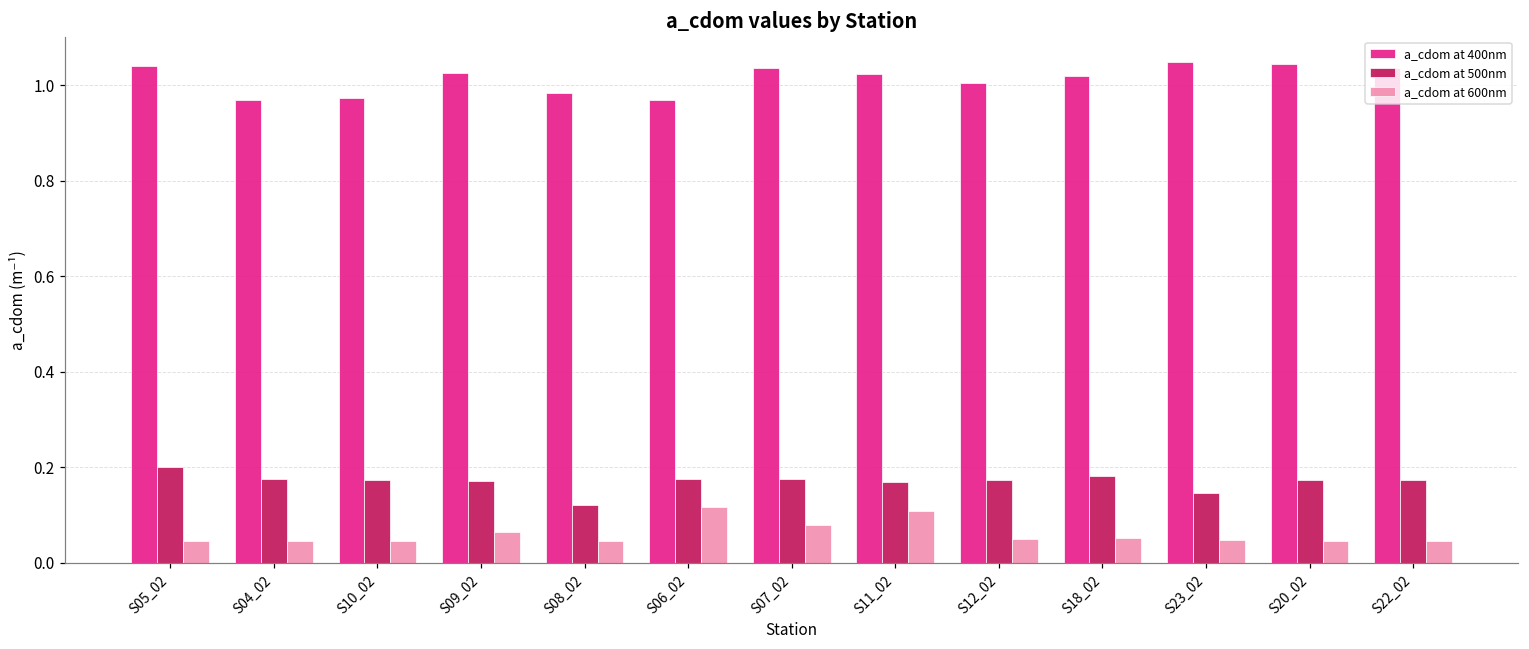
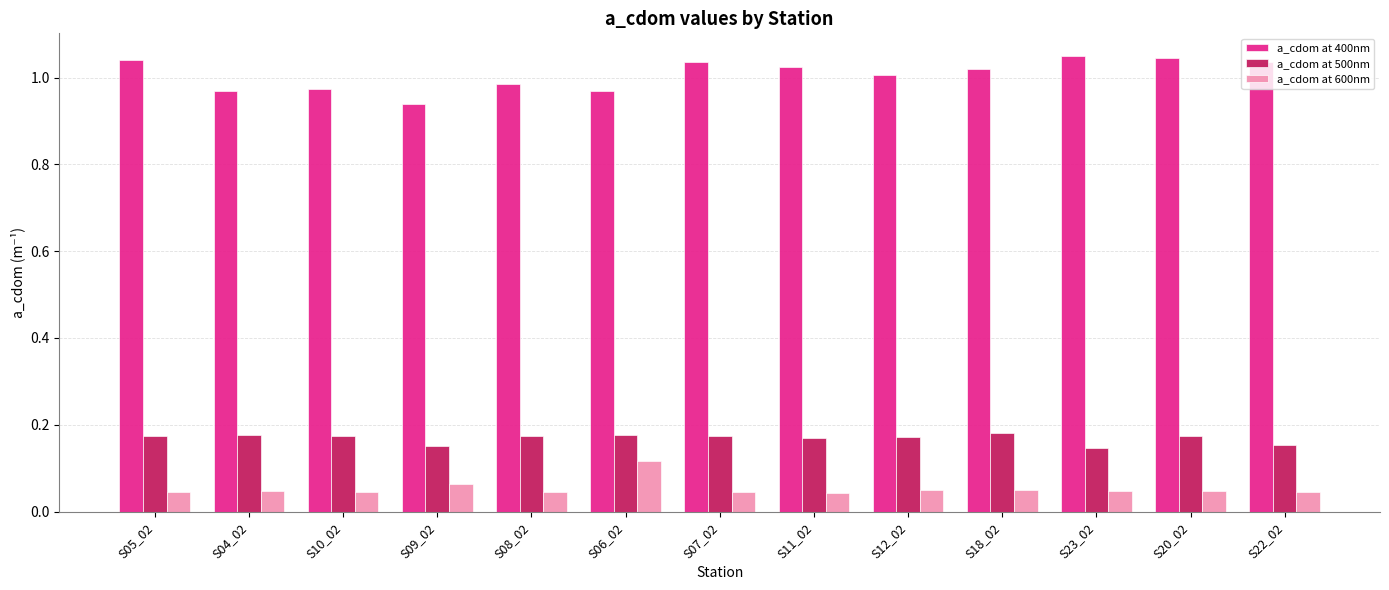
a_cdom at 500nm, S05_02: 0.20 -> 0.17
a_cdom at 400nm, S09_02: 1.02 -> 0.94
a_cdom at 500nm, S09_02: 0.17 -> 0.15
a_cdom at 500nm, S08_02: 0.12 -> 0.17
a_cdom at 600nm, S07_02: 0.08 -> 0.04
a_cdom at 600nm, S11_02: 0.11 -> 0.04
a_cdom at 500nm, S22_02: 0.17 -> 0.15
